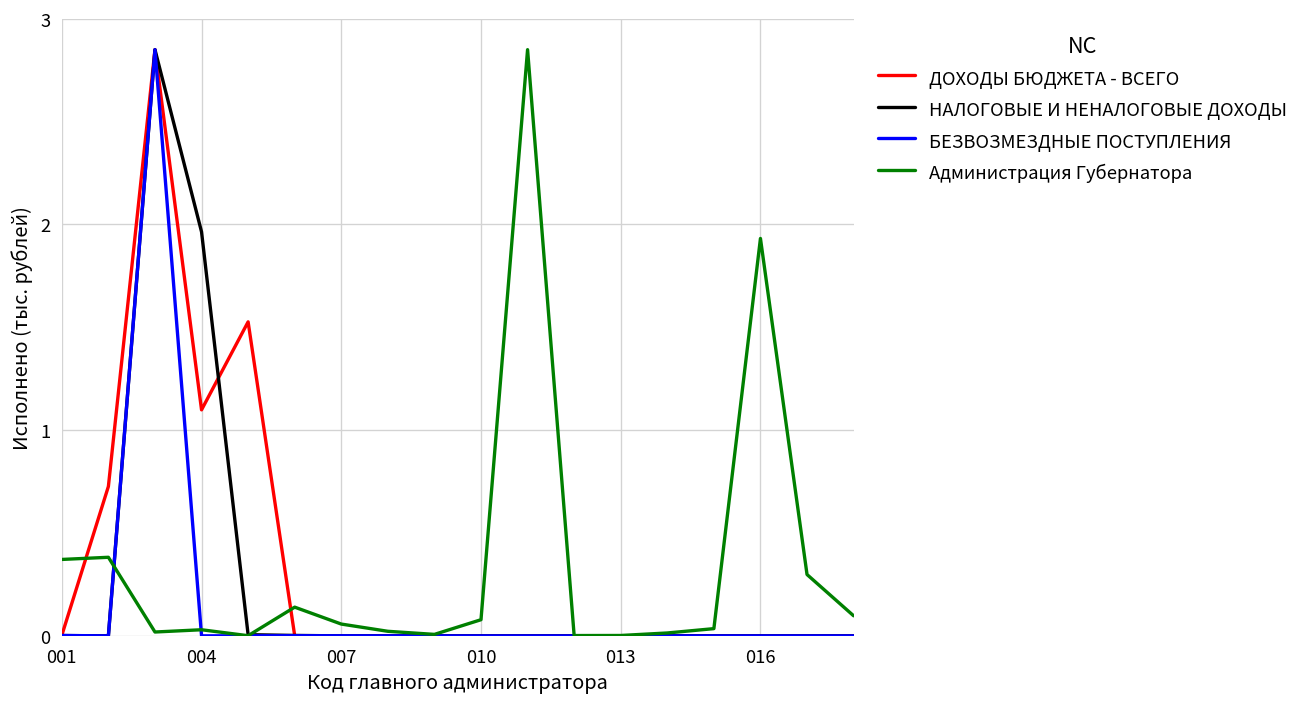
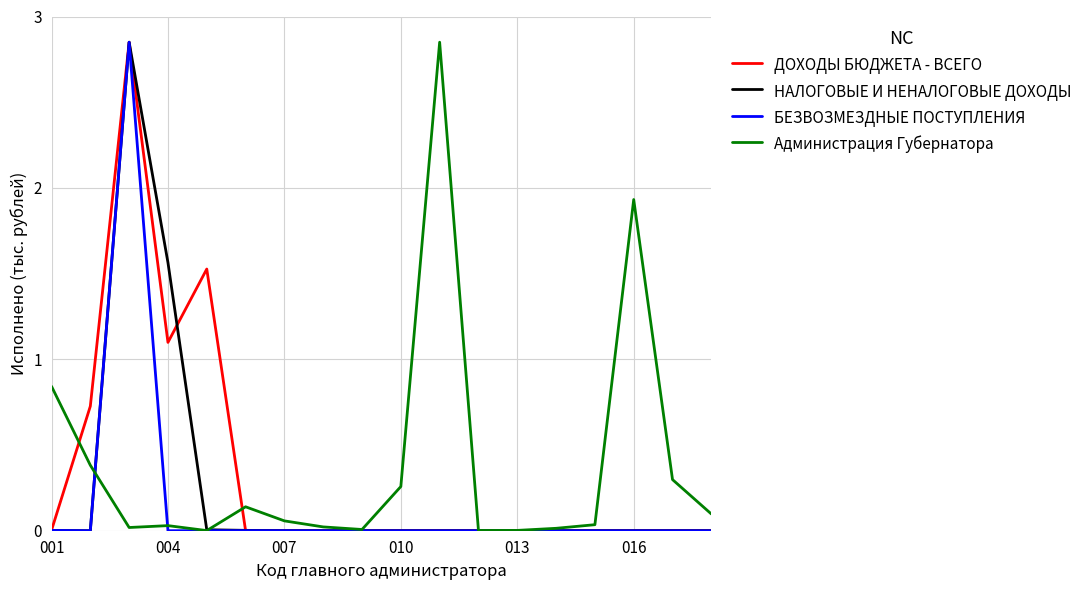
Администрация Губернатора, 001: 0.37 -> 0.84
НАЛОГОВЫЕ И НЕНАЛОГОВЫЕ ДОХОДЫ, 004: 1.96 -> 1.56
Администрация Губернатора, 010: 0.08 -> 0.26
